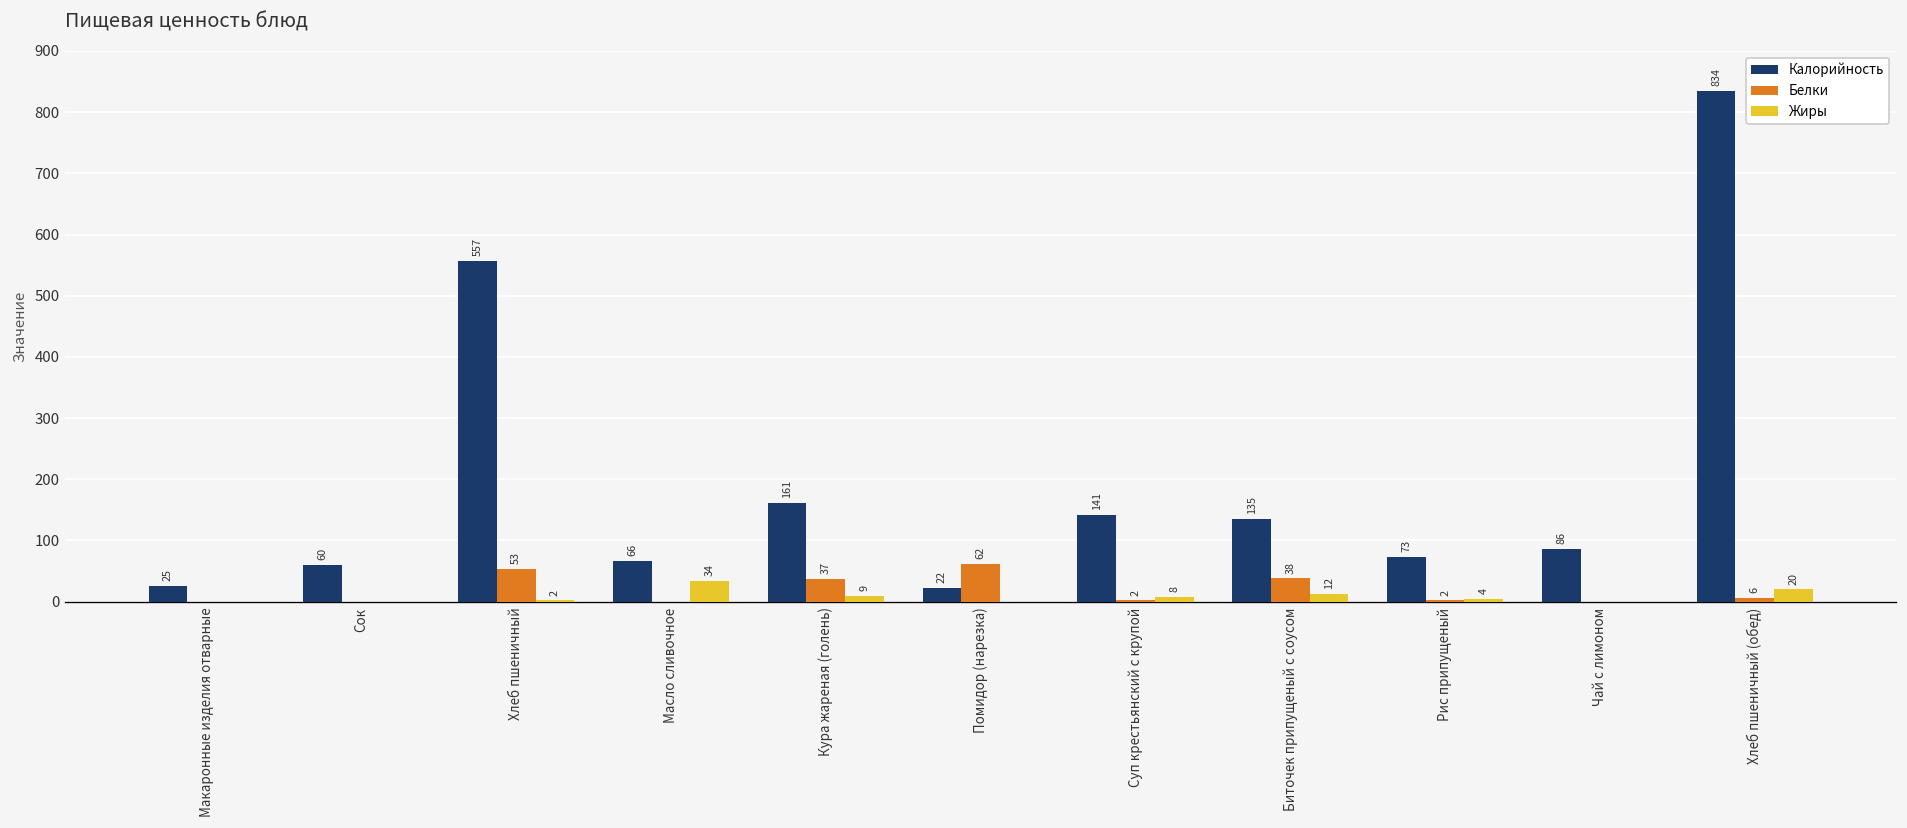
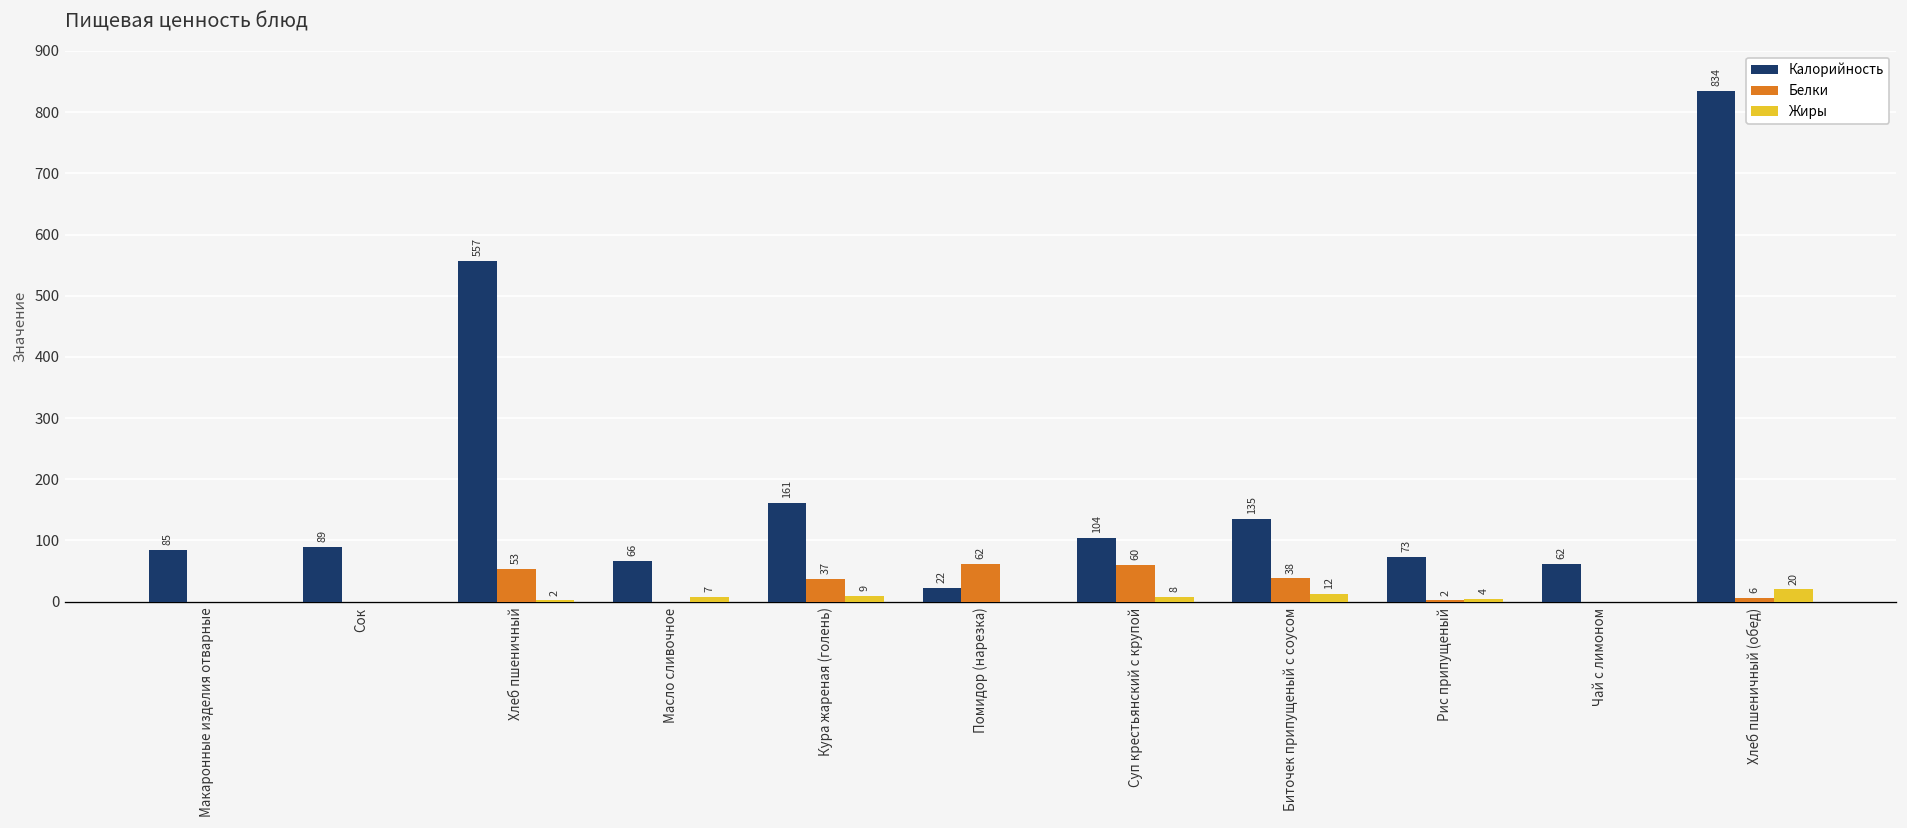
Калорийность, Макаронные изделия отварные: 25 -> 85
Калорийность, Сок: 60 -> 89
Жиры, Масло сливочное: 34 -> 7
Калорийность, Суп крестьянский с крупой: 141 -> 104
Белки, Суп крестьянский с крупой: 2 -> 60
Калорийность, Чай с лимоном: 86 -> 62
